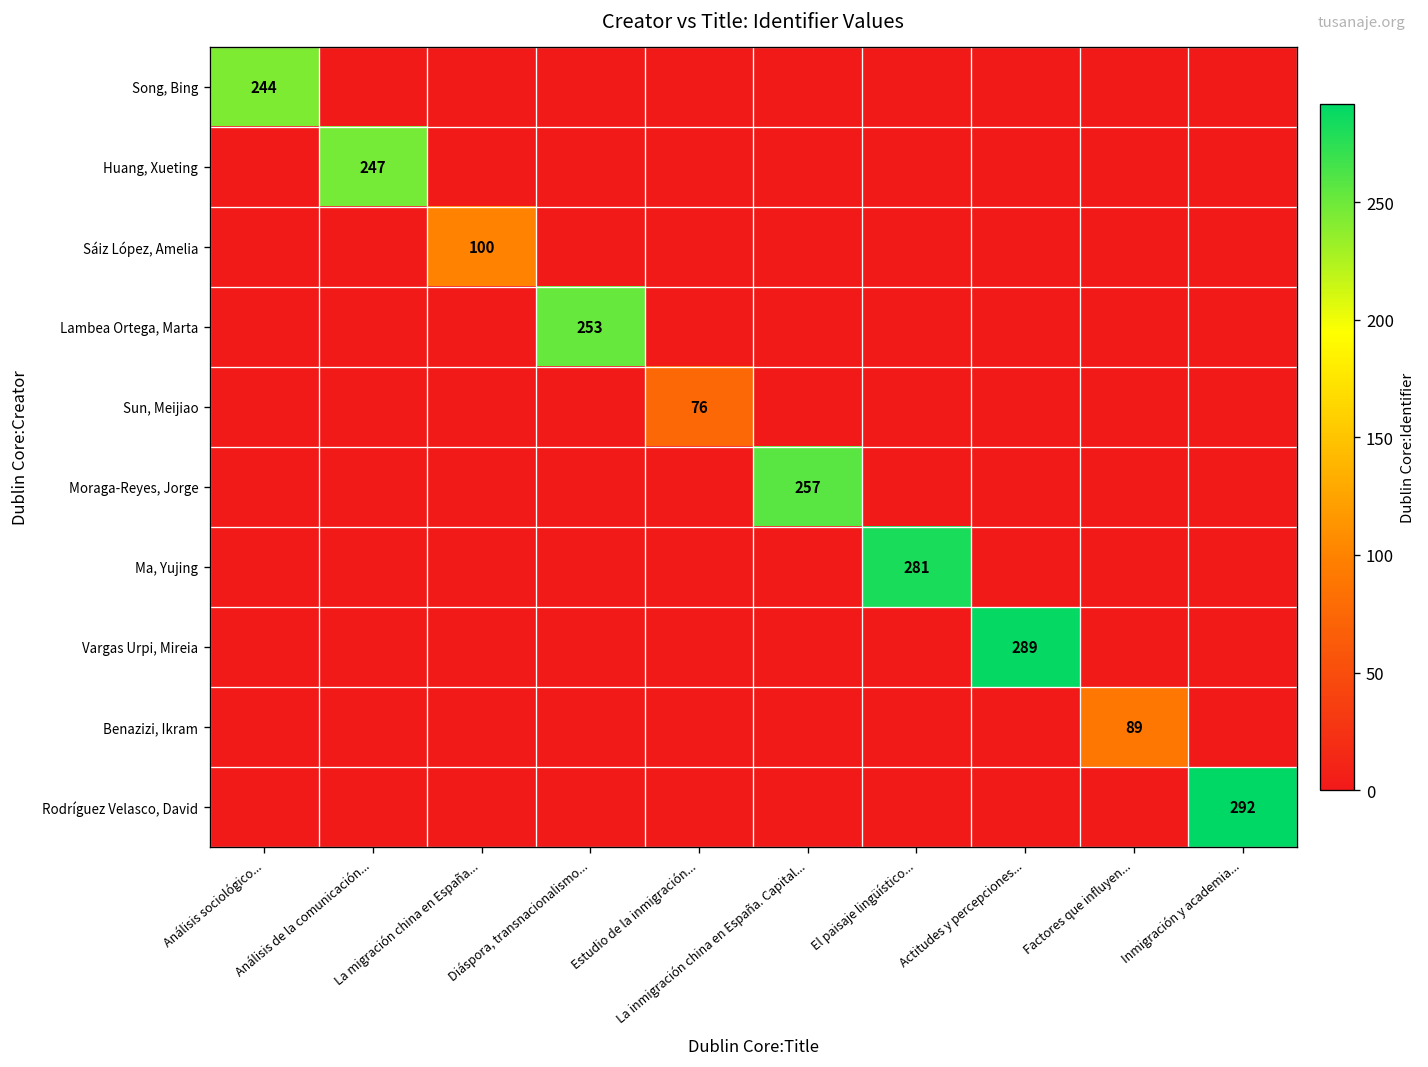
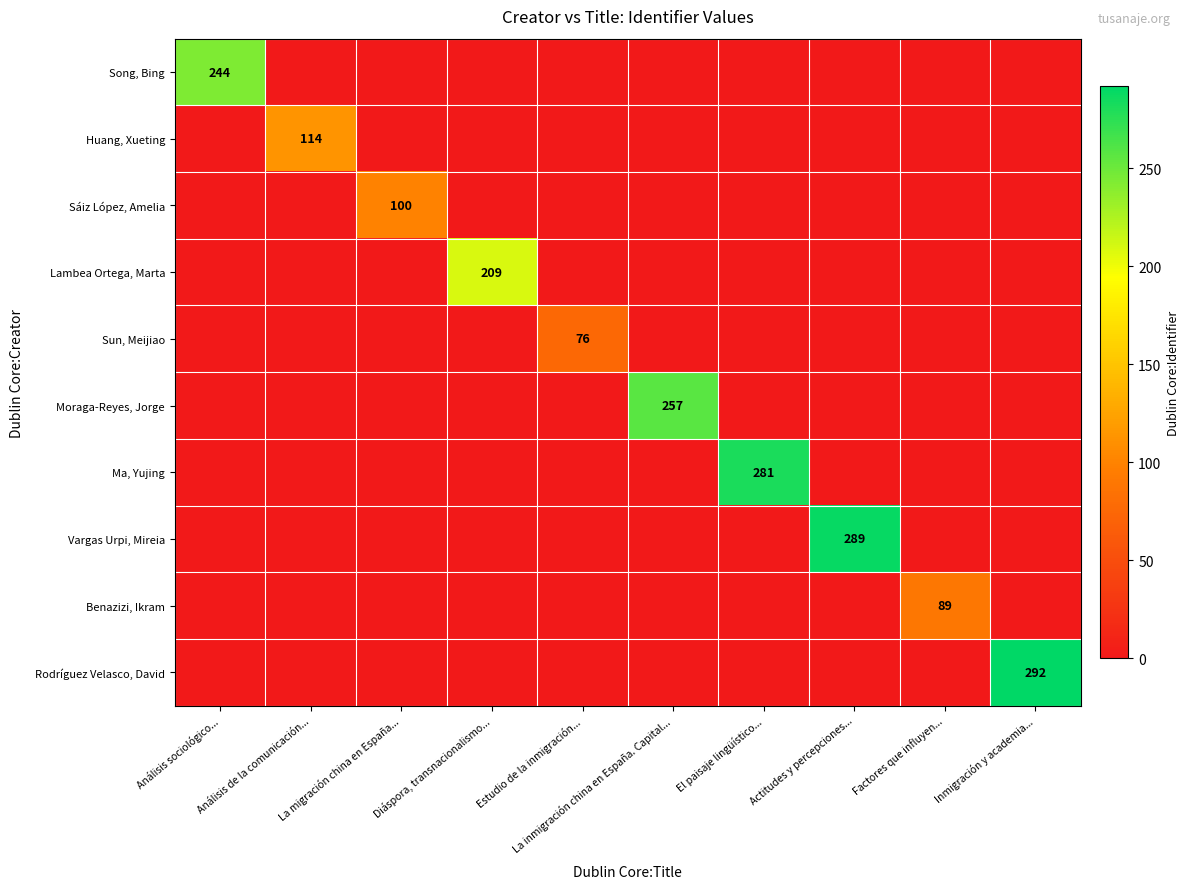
Huang, Xueting, Análisis de la comunicación...: 247 -> 114
Lambea Ortega, Marta, Diáspora, transnacionalismo...: 253 -> 209
